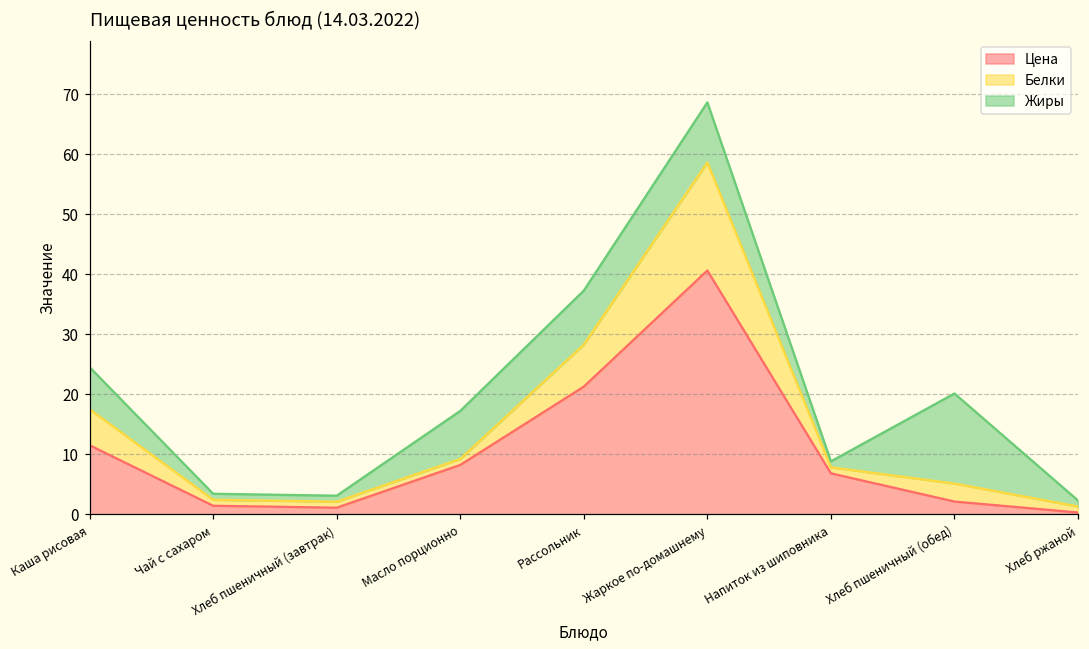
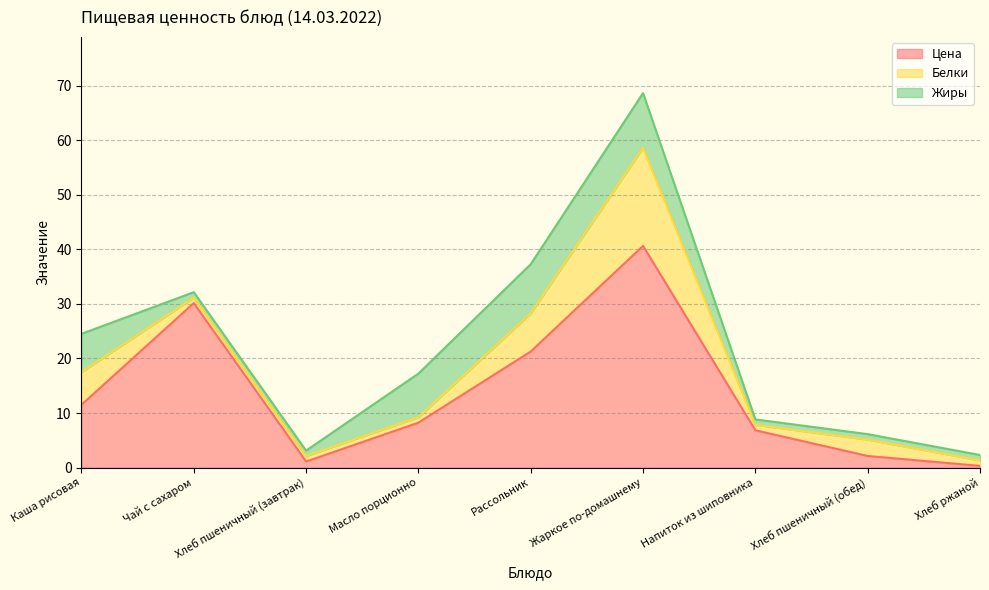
Цена, Чай с сахаром: 1 -> 30
Жиры, Хлеб пшеничный (обед): 15 -> 1
